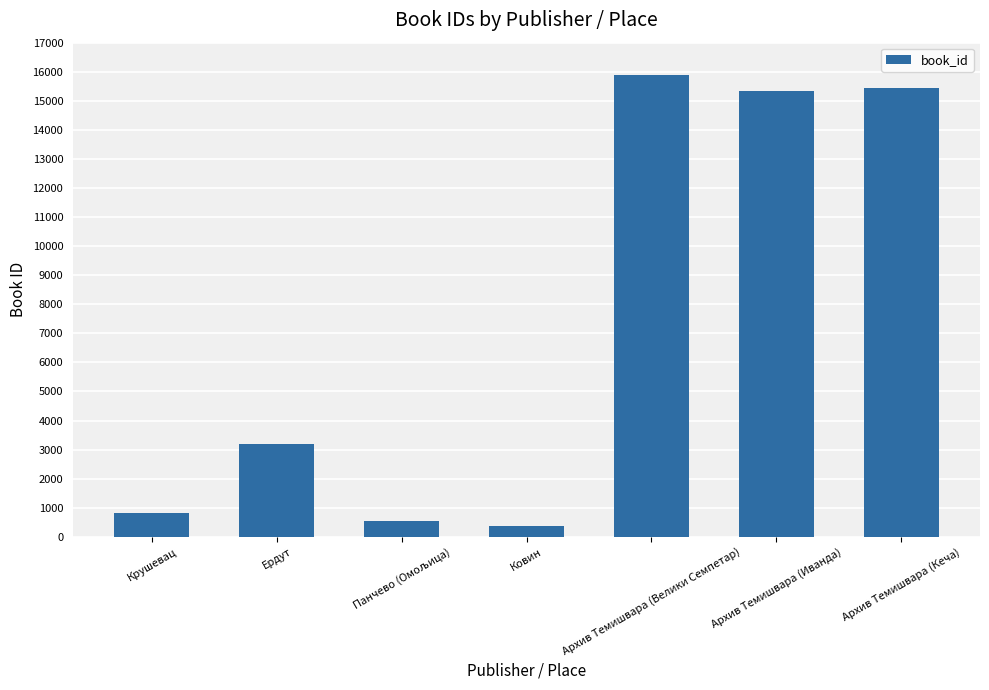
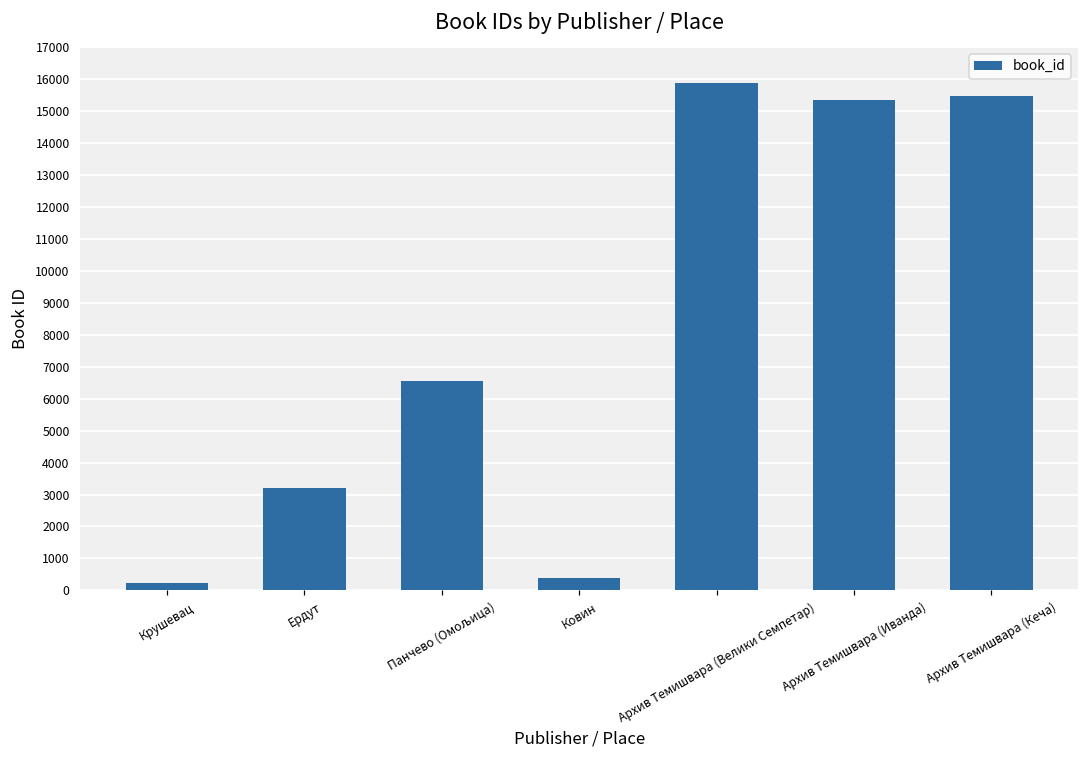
Крушевац: 800 -> 200
Панчево (Омољица): 500 -> 6600
